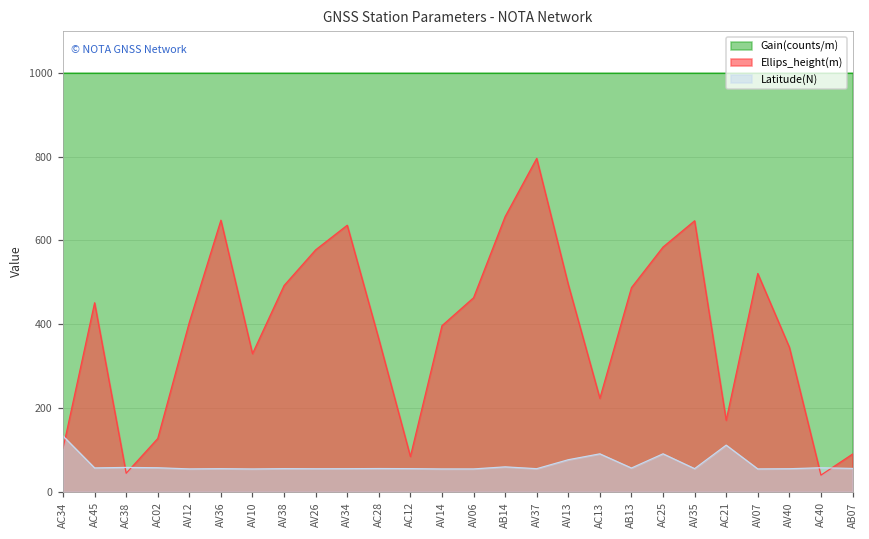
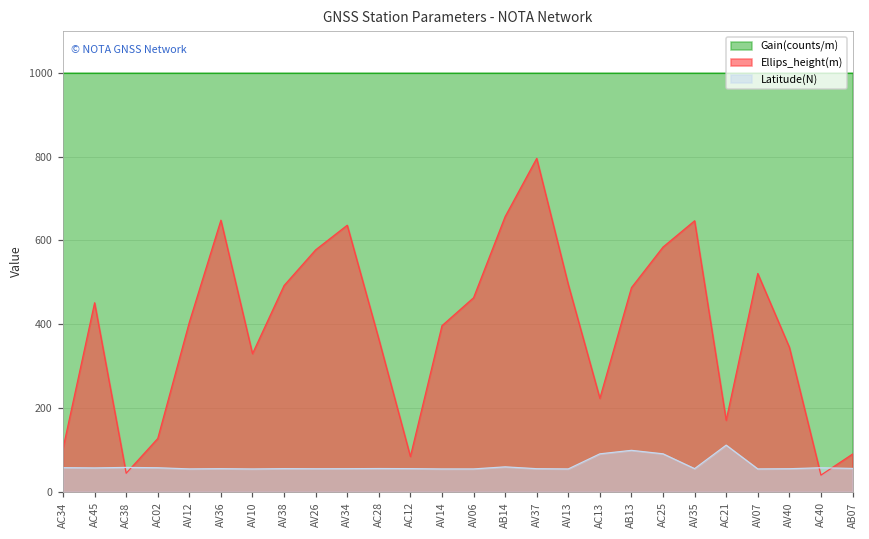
Latitude(N), AC34: 130 -> 60
Latitude(N), AV13: 80 -> 50
Latitude(N), AB13: 60 -> 100
